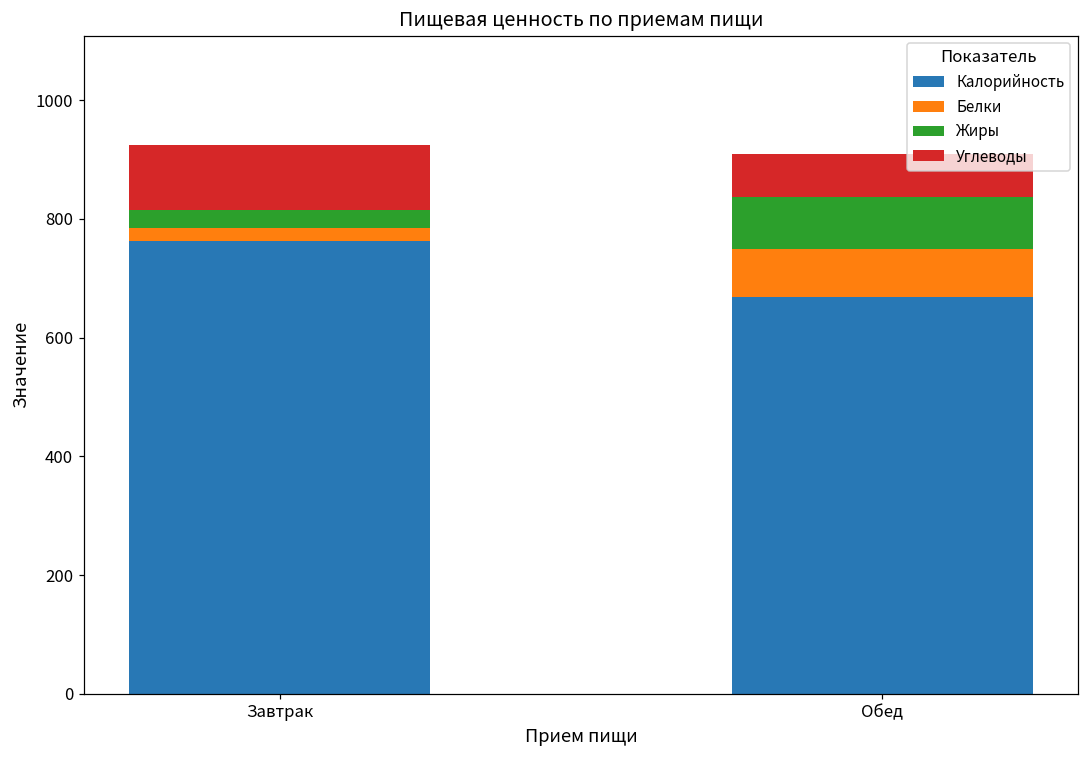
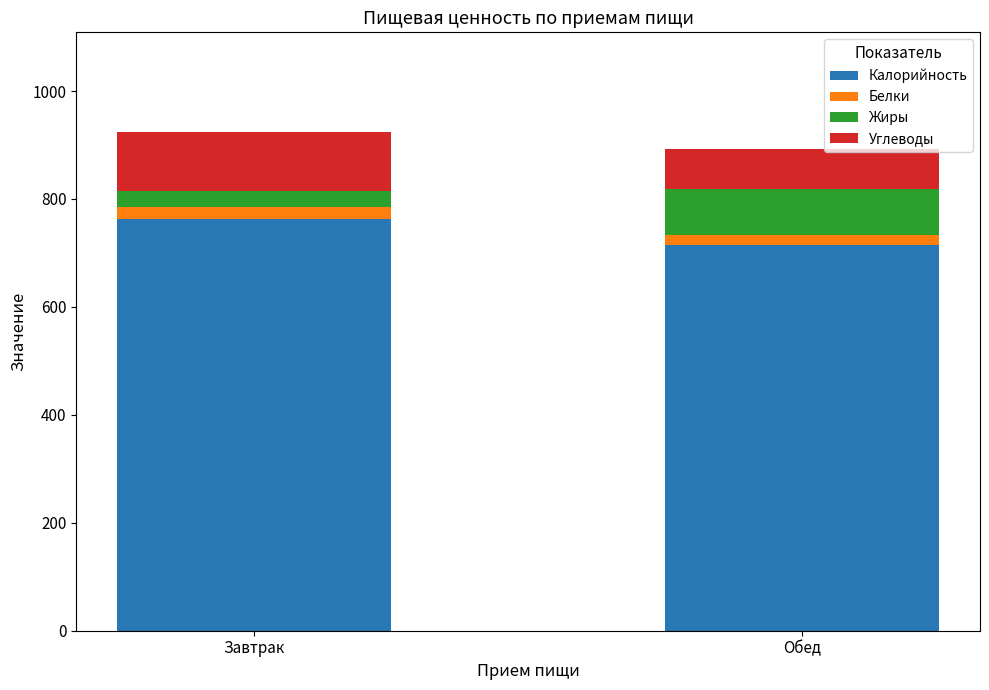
Калорийность, Обед: 670 -> 710
Белки, Обед: 80 -> 20
